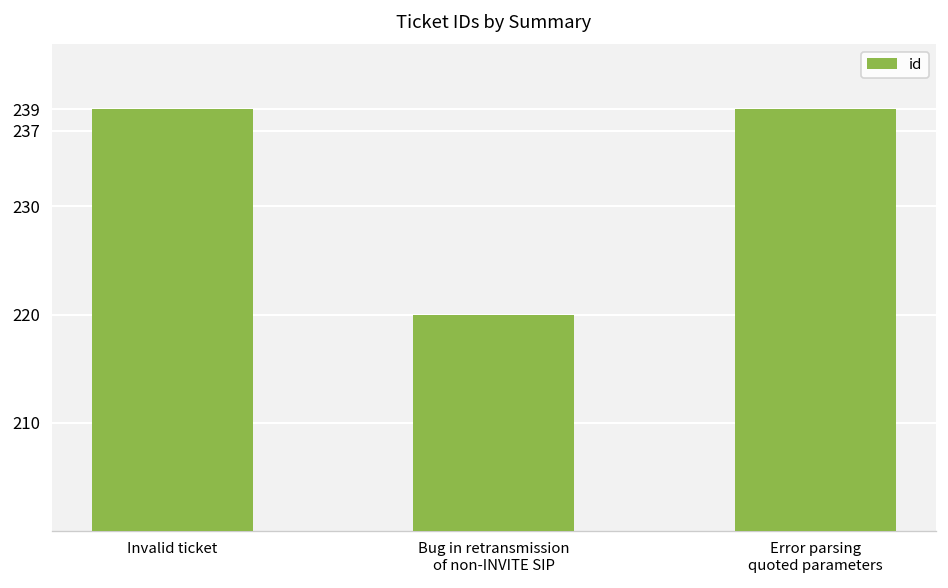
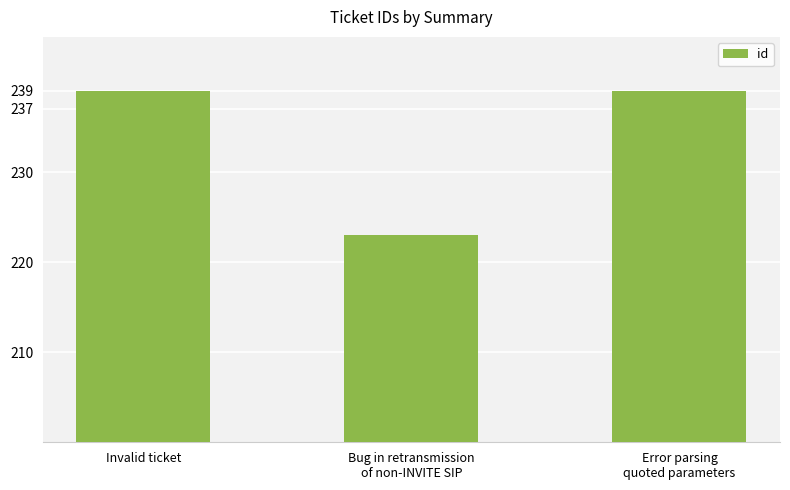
Bug in retransmission of non-INVITE SIP: 220 -> 223
